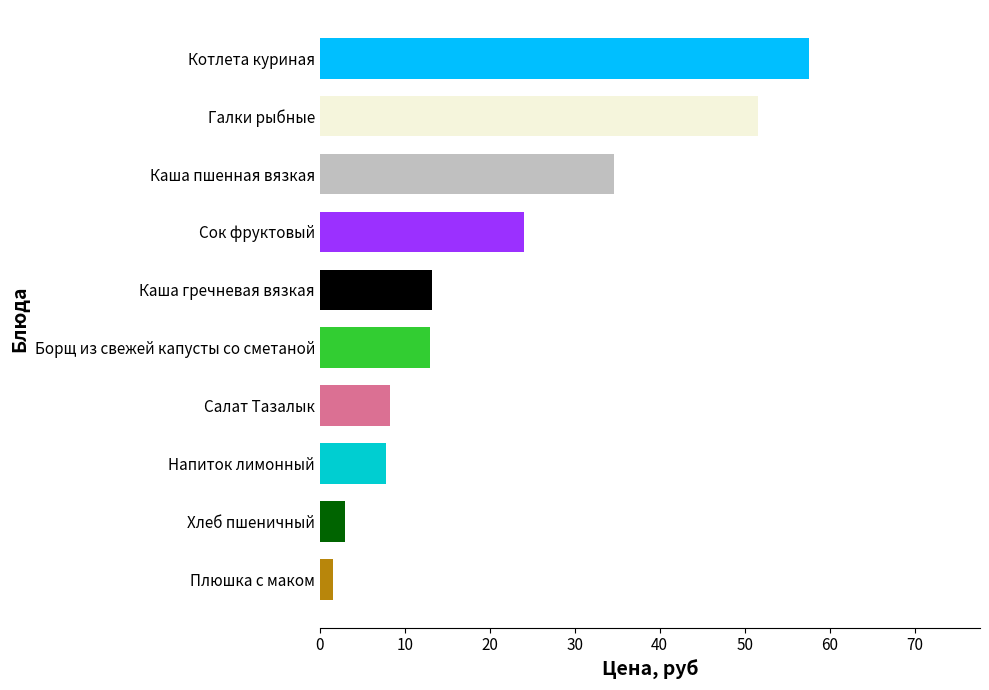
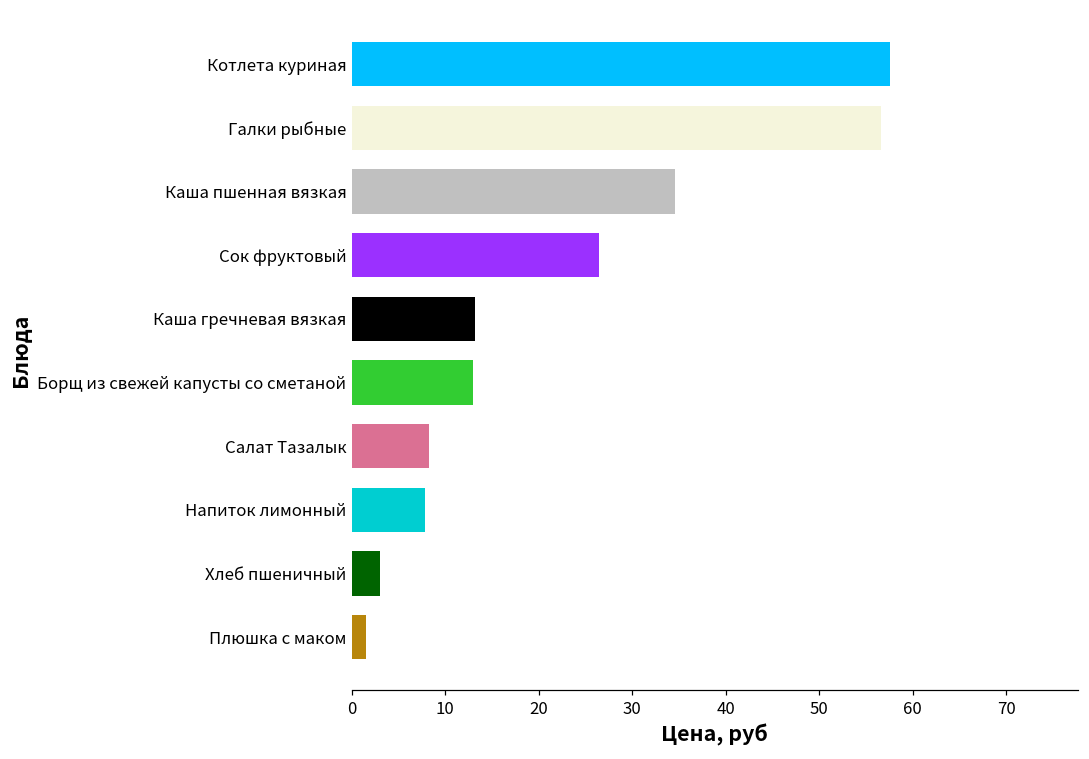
Галки рыбные: 52 -> 57
Сок фруктовый: 24 -> 27
